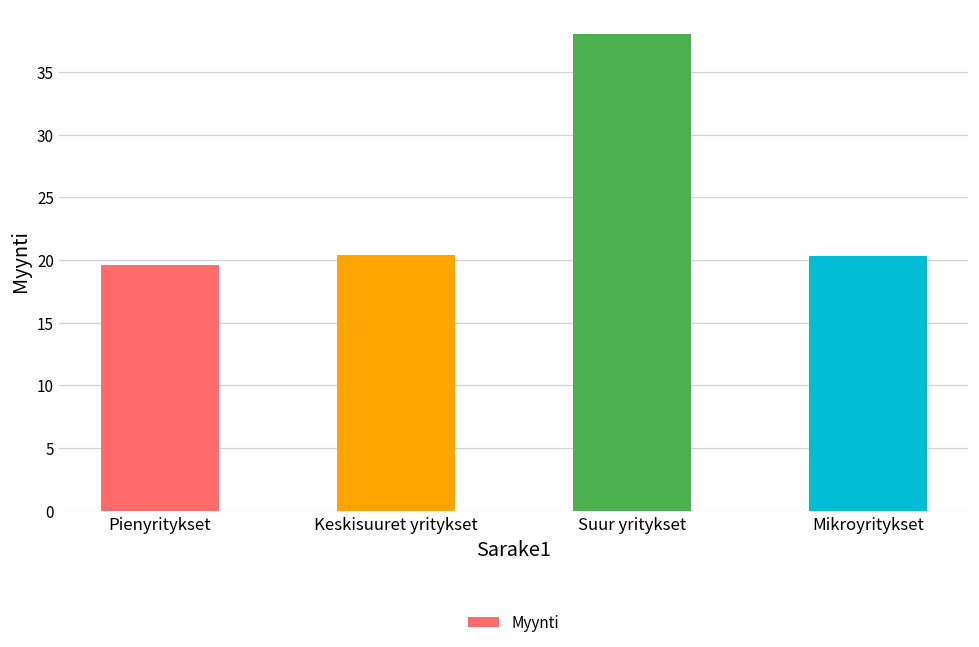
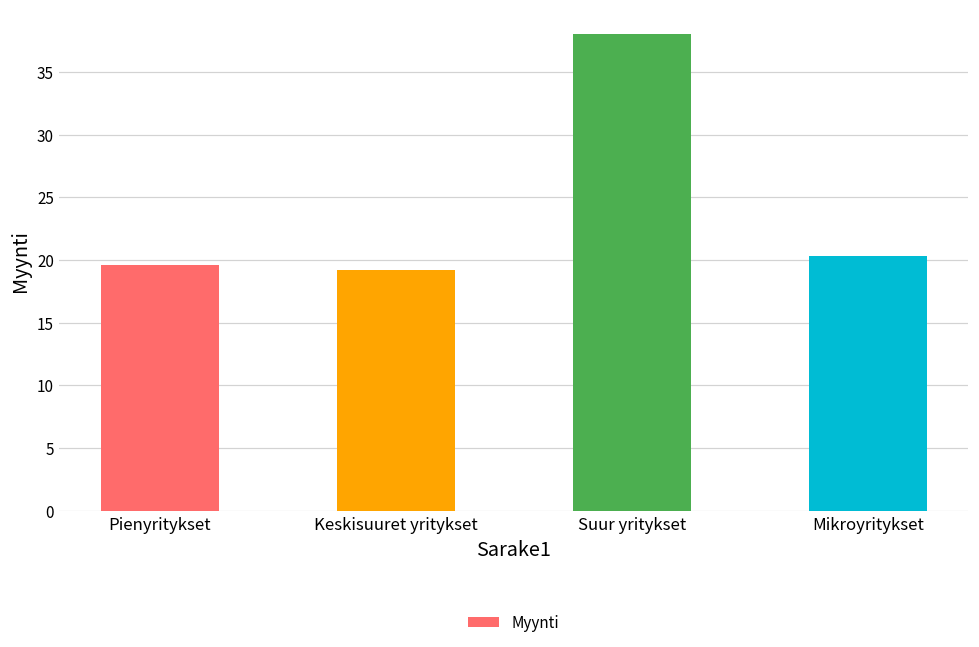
Keskisuuret yritykset: 20.4 -> 19.2
